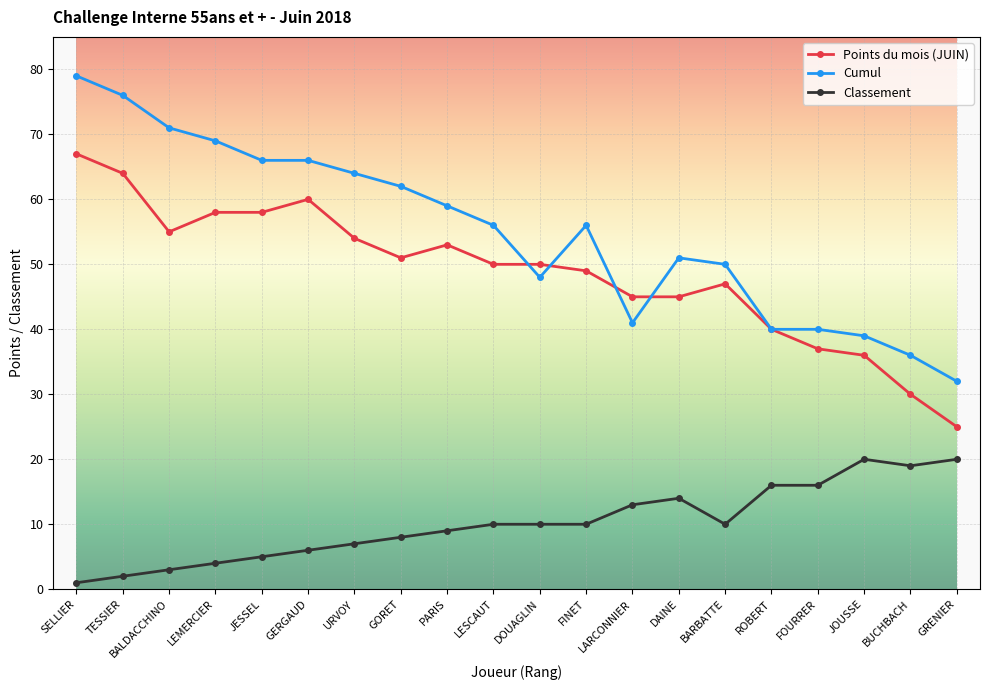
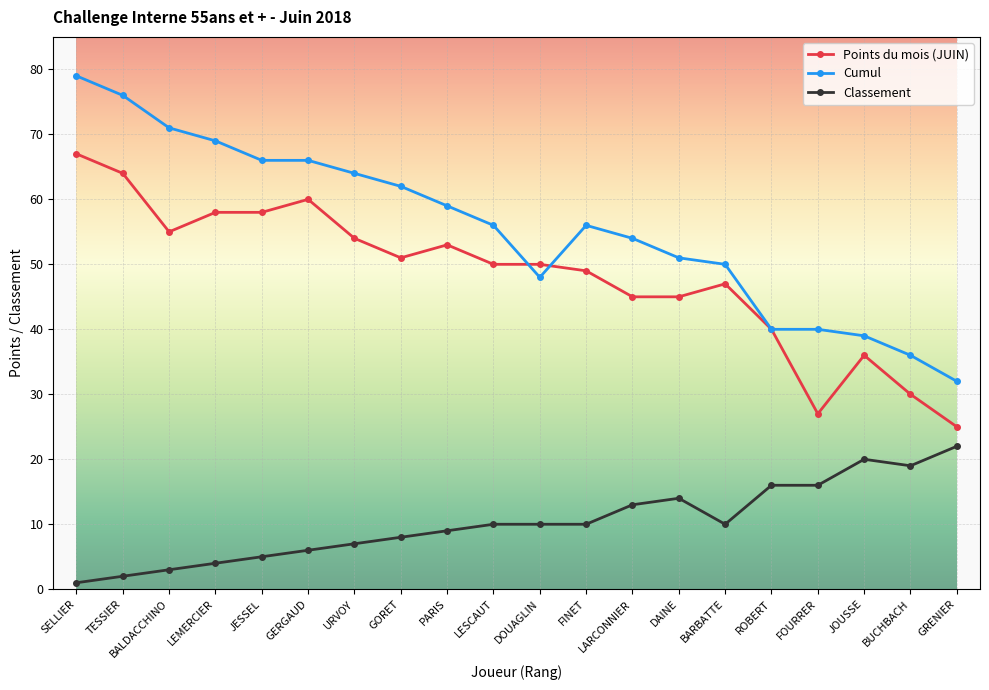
Cumul, LARCONNIER: 41 -> 54
Points du mois (JUIN), FOURRER: 37 -> 27
Classement, GRENIER: 20 -> 22
